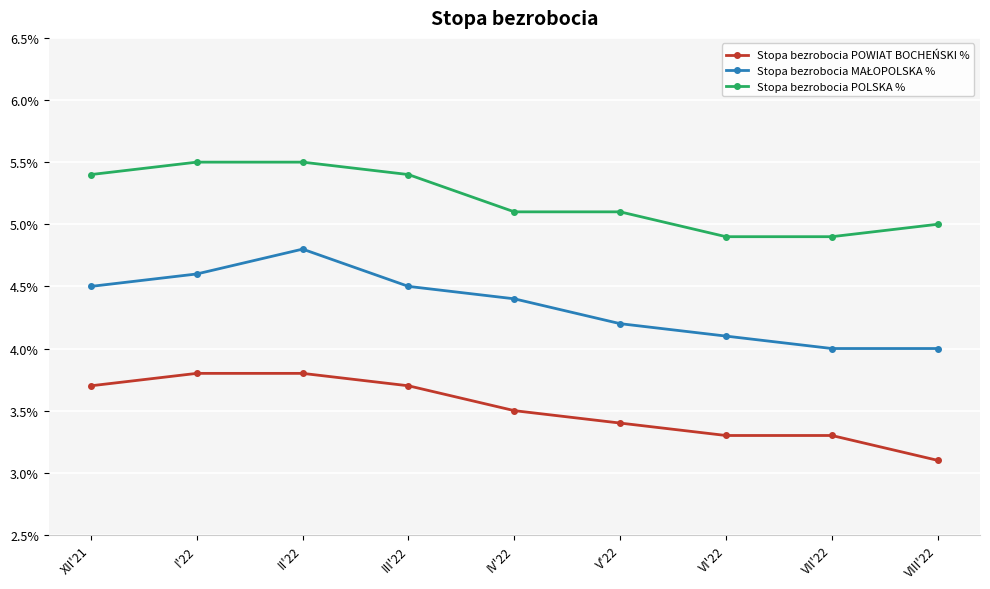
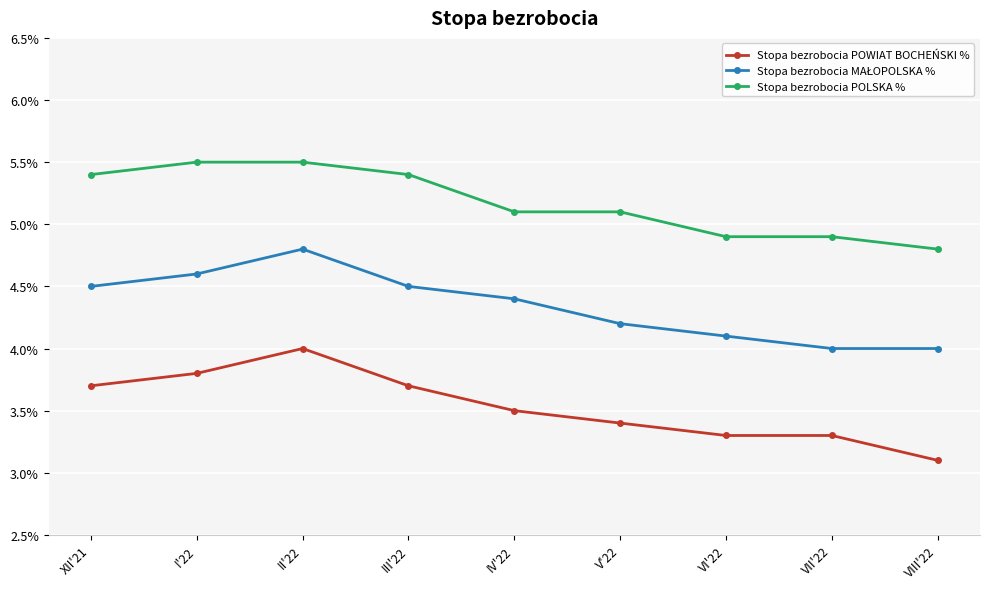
Stopa bezrobocia POWIAT BOCHEŃSKI %, II'22: 3.8% -> 4.0%
Stopa bezrobocia POLSKA %, VIII'22: 5.0% -> 4.8%
